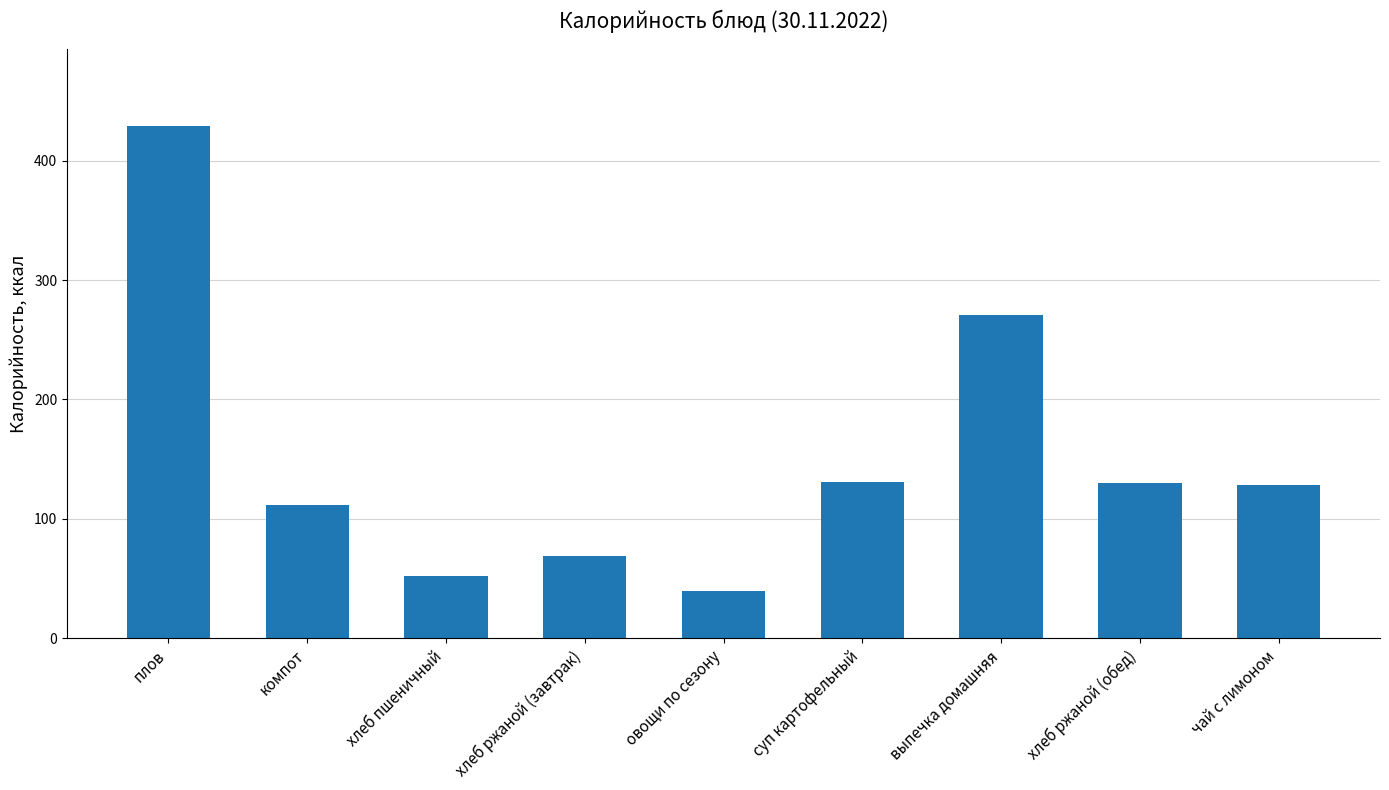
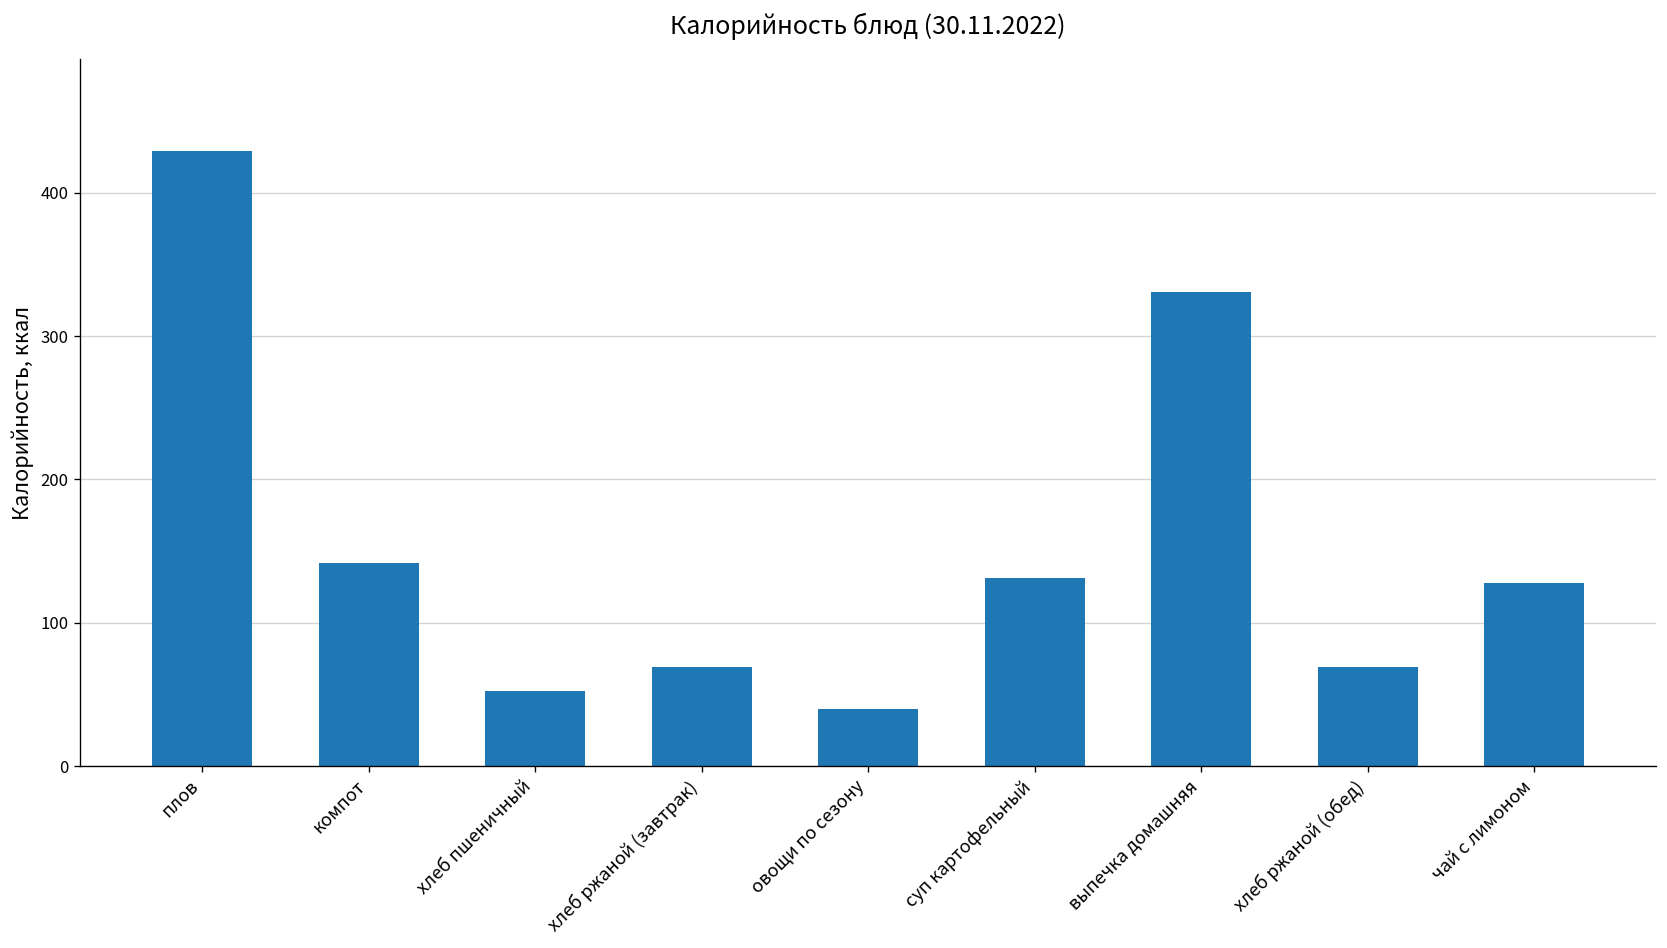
компот: 112 -> 142
выпечка домашняя: 271 -> 331
хлеб ржаной (обед): 130 -> 69
